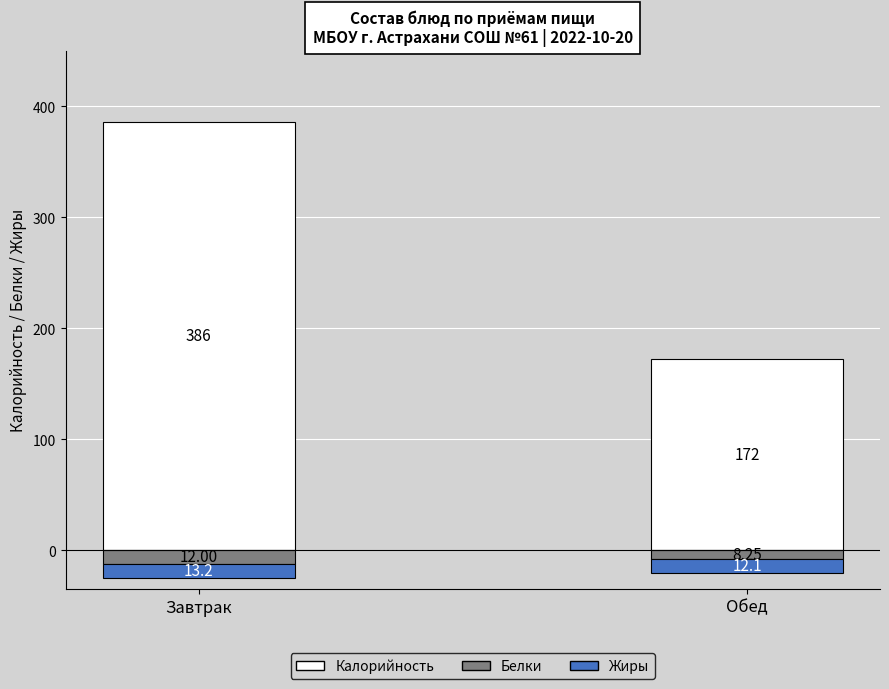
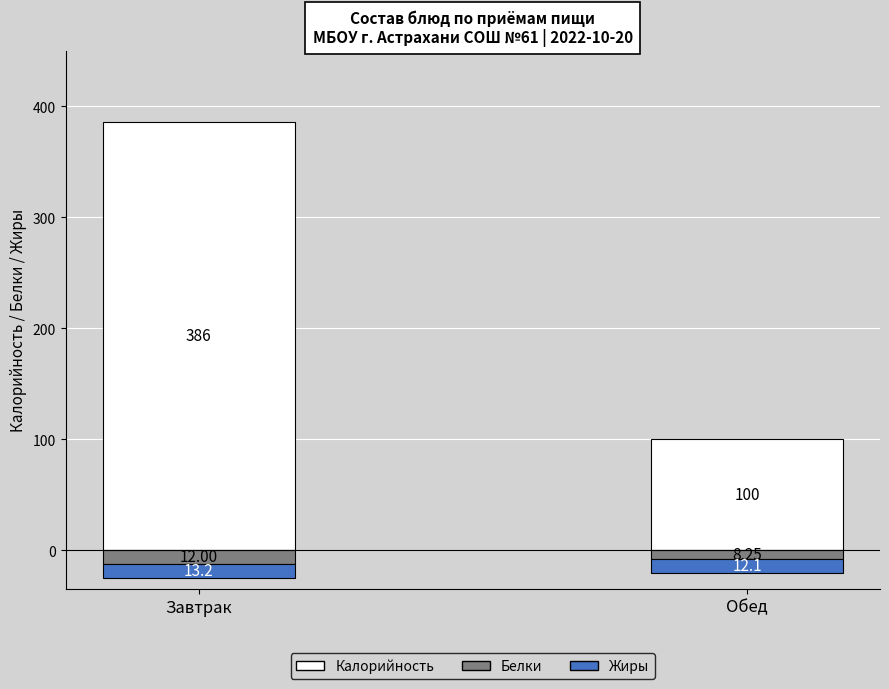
Калорийность, Обед: 172 -> 100
